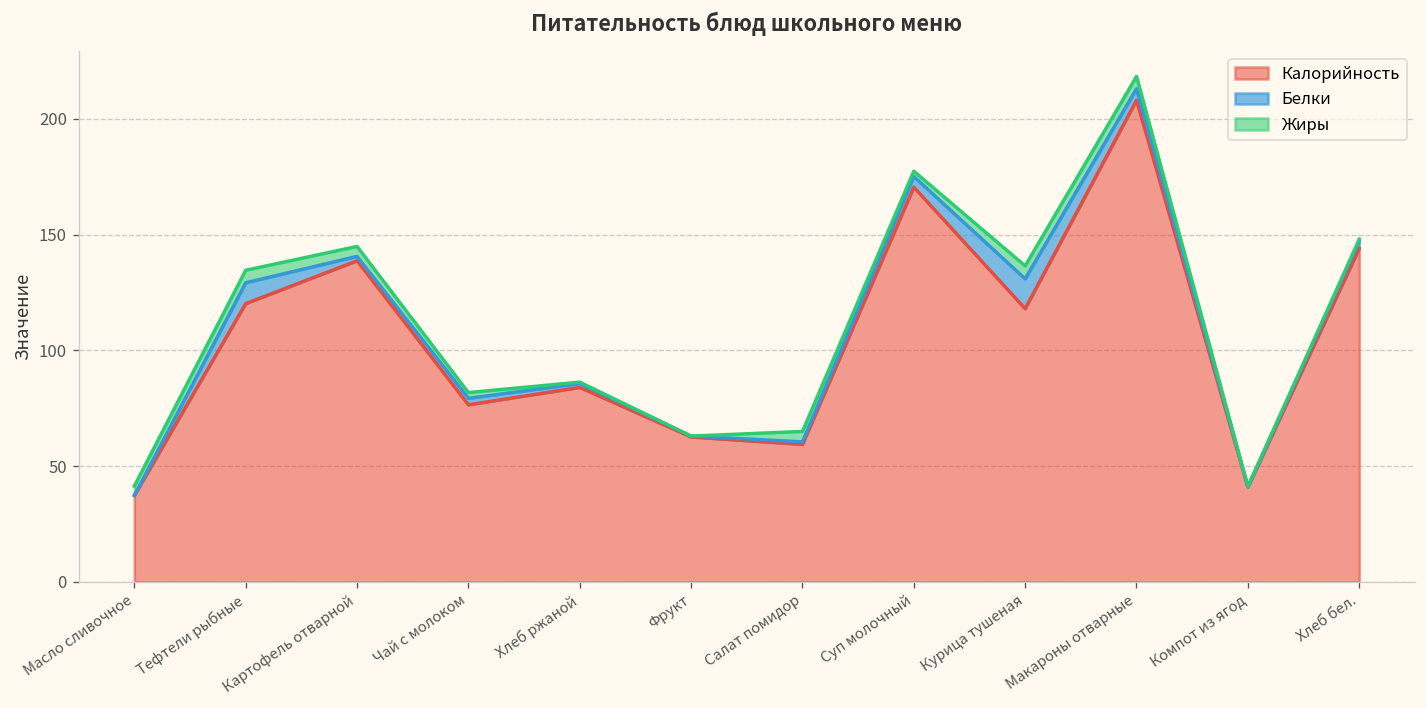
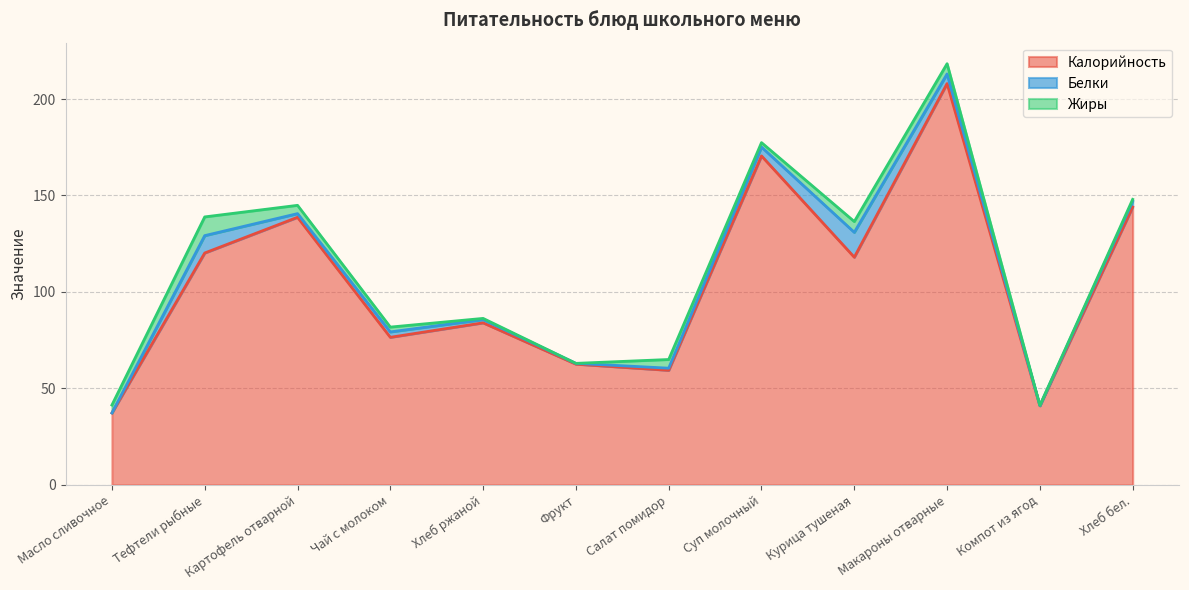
Жиры, Тефтели рыбные: 5 -> 10
